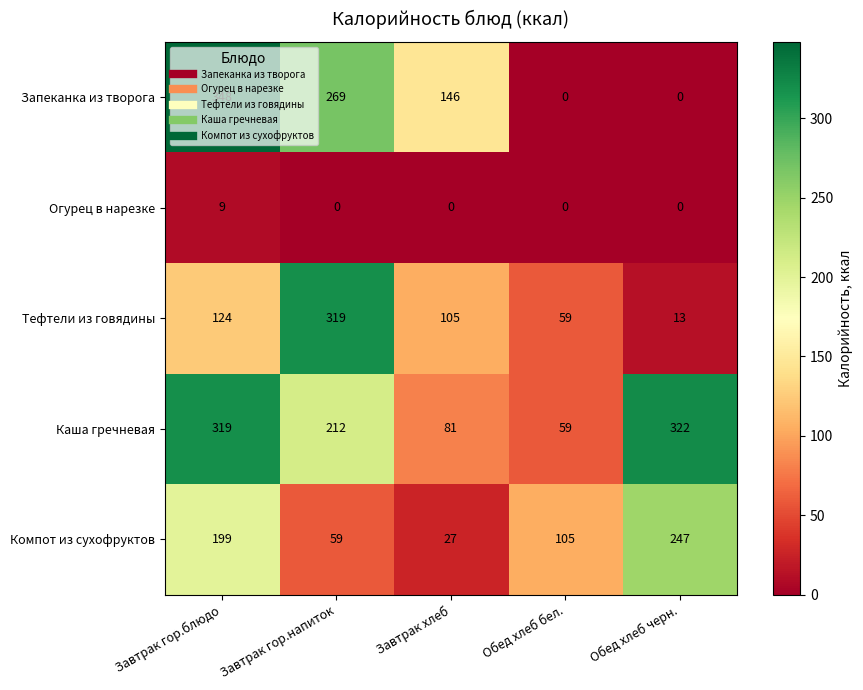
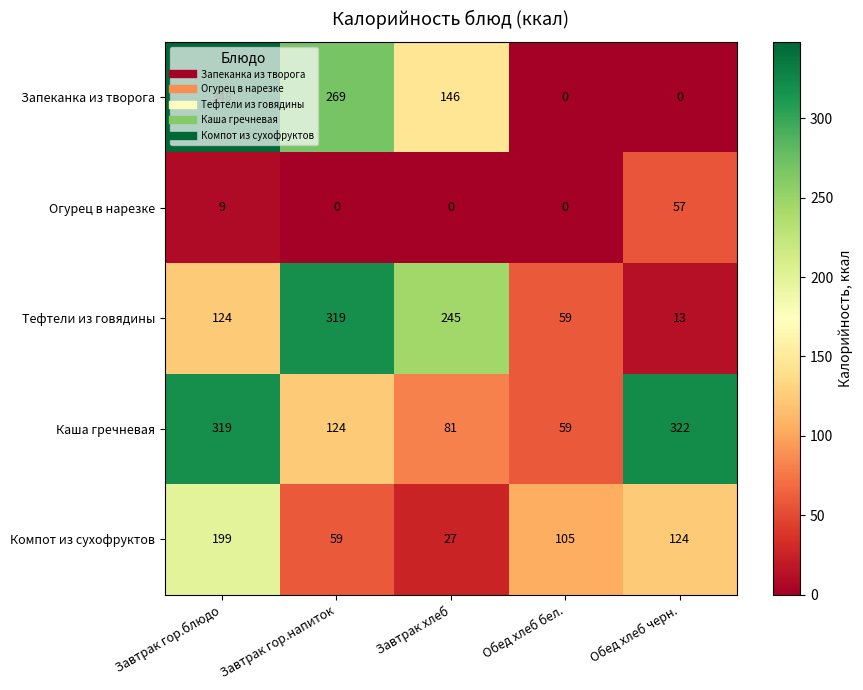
Огурец в нарезке, Обед хлеб черн.: 0 -> 57
Тефтели из говядины, Завтрак хлеб: 105 -> 245
Каша гречневая, Завтрак гор.напиток: 212 -> 124
Компот из сухофруктов, Обед хлеб черн.: 247 -> 124
